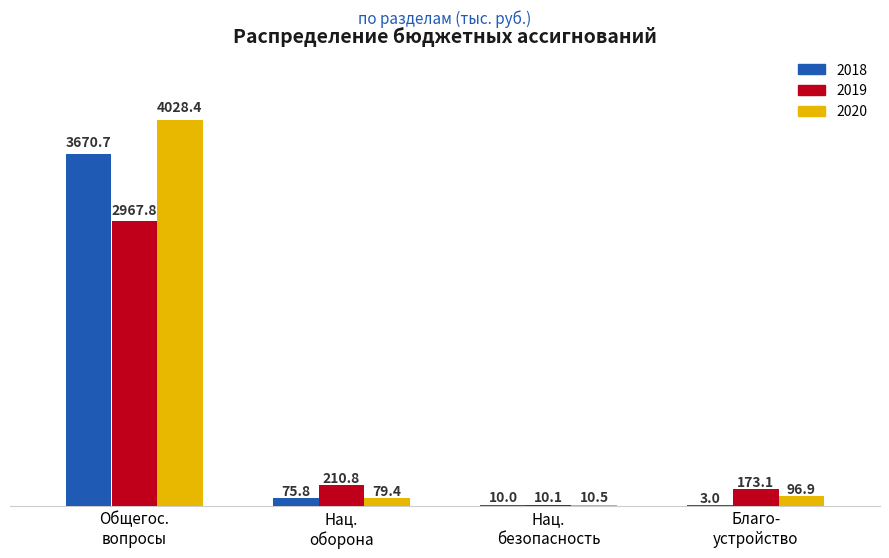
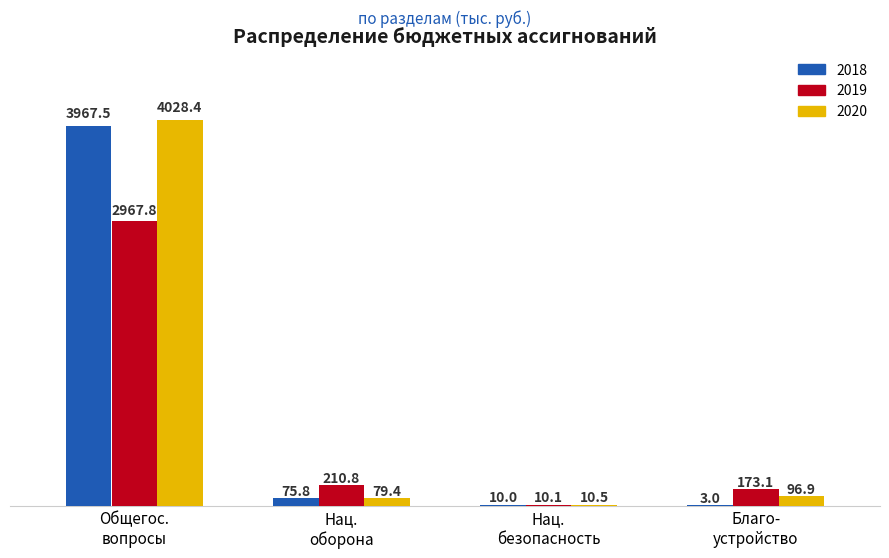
2018, Общегос. вопросы: 3670.7 -> 3967.5
